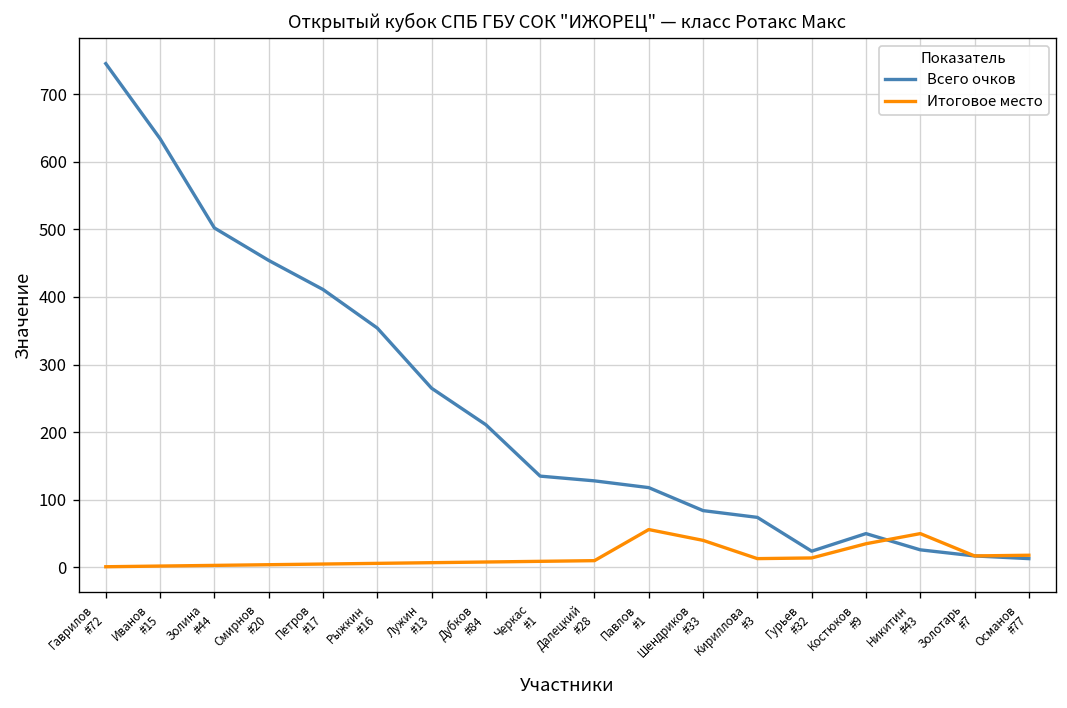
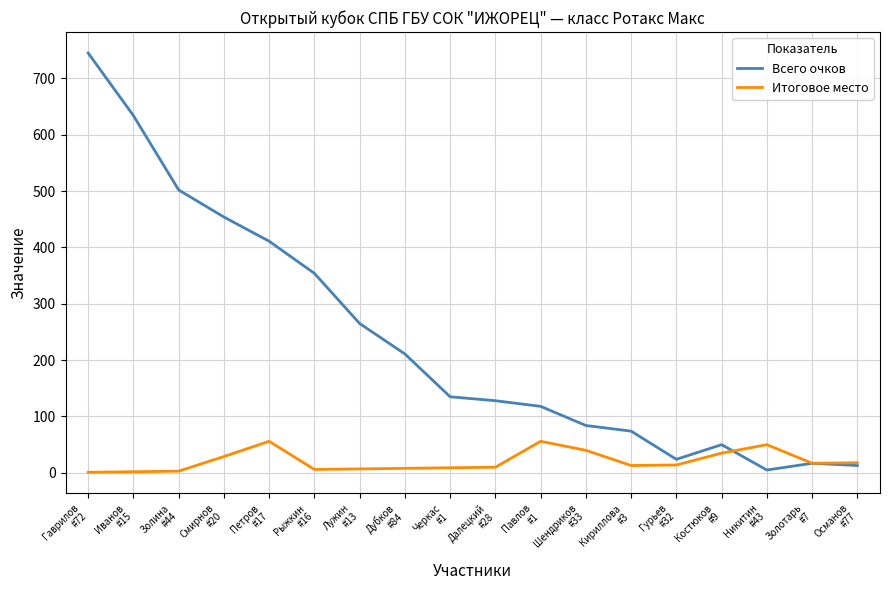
Итоговое место, Смирнов #20: 0 -> 30
Итоговое место, Петров #17: 10 -> 60
Всего очков, Никитин #43: 30 -> 10
